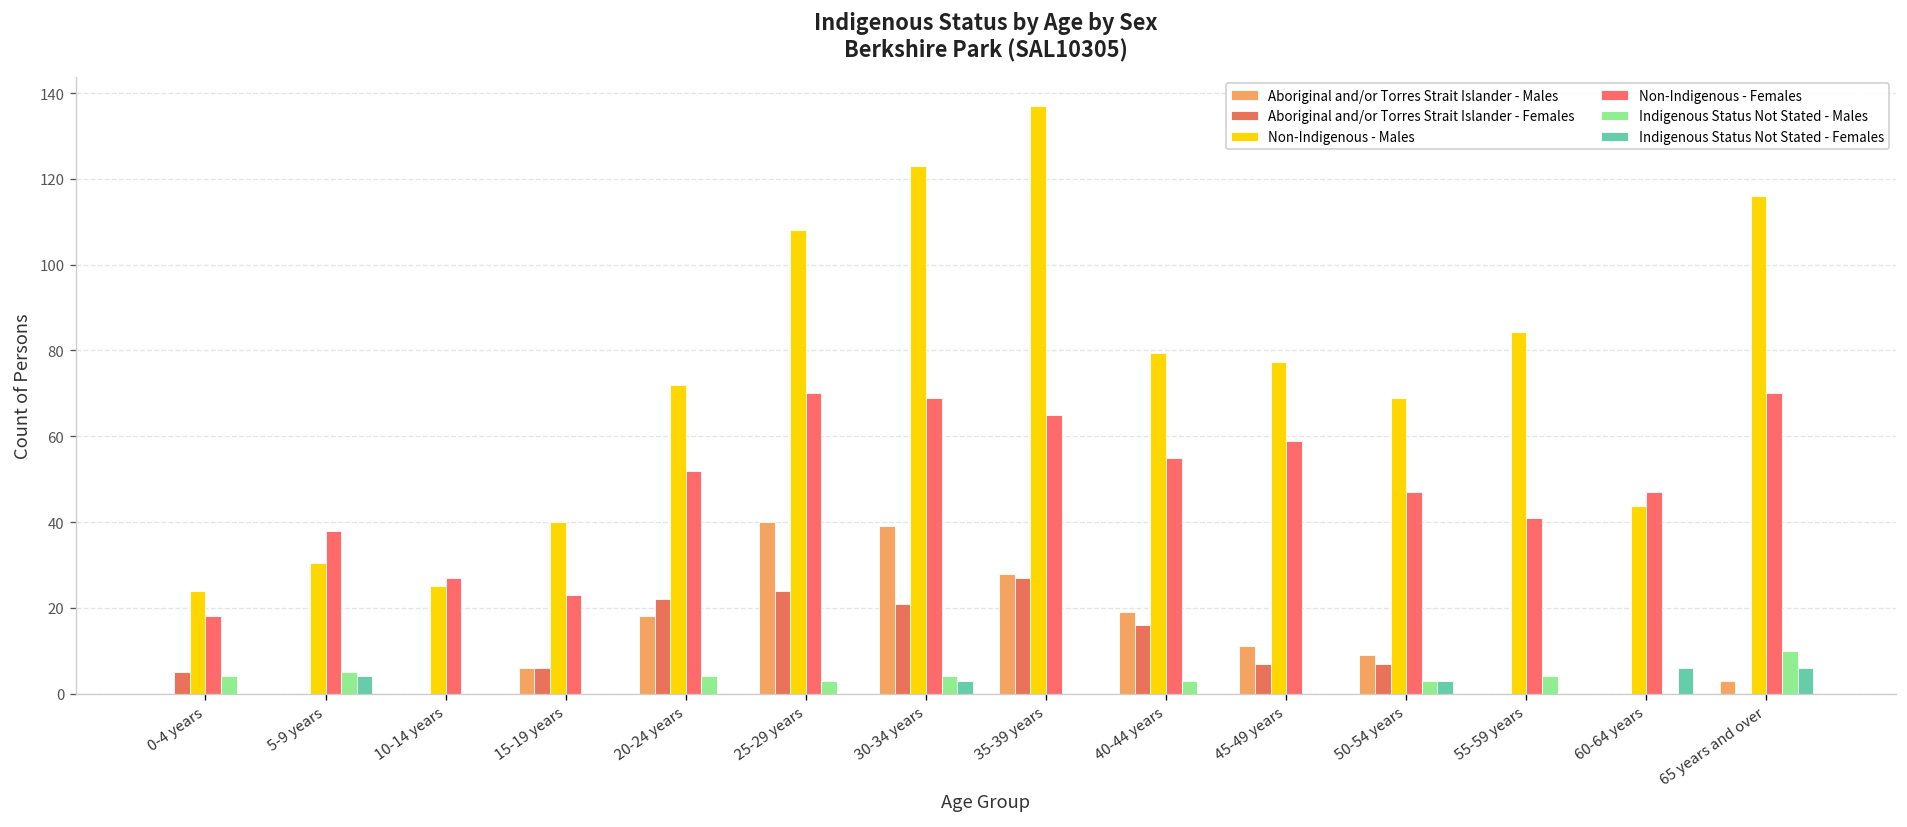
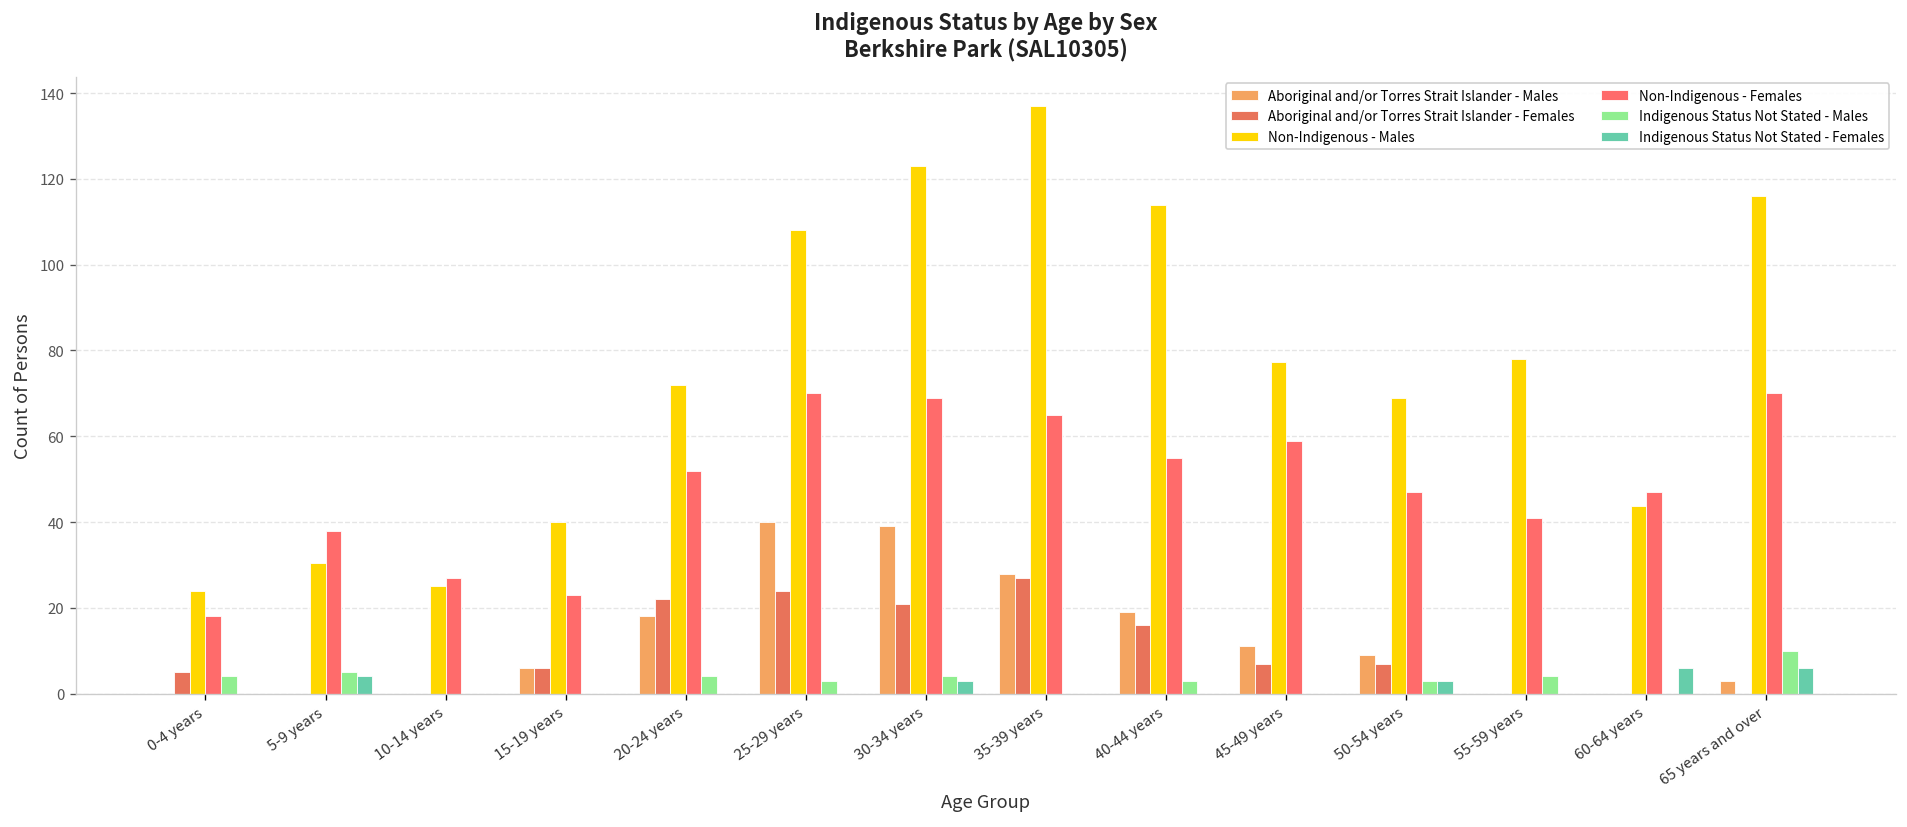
Non-Indigenous - Males, 40-44 years: 79 -> 114
Non-Indigenous - Males, 55-59 years: 84 -> 78
